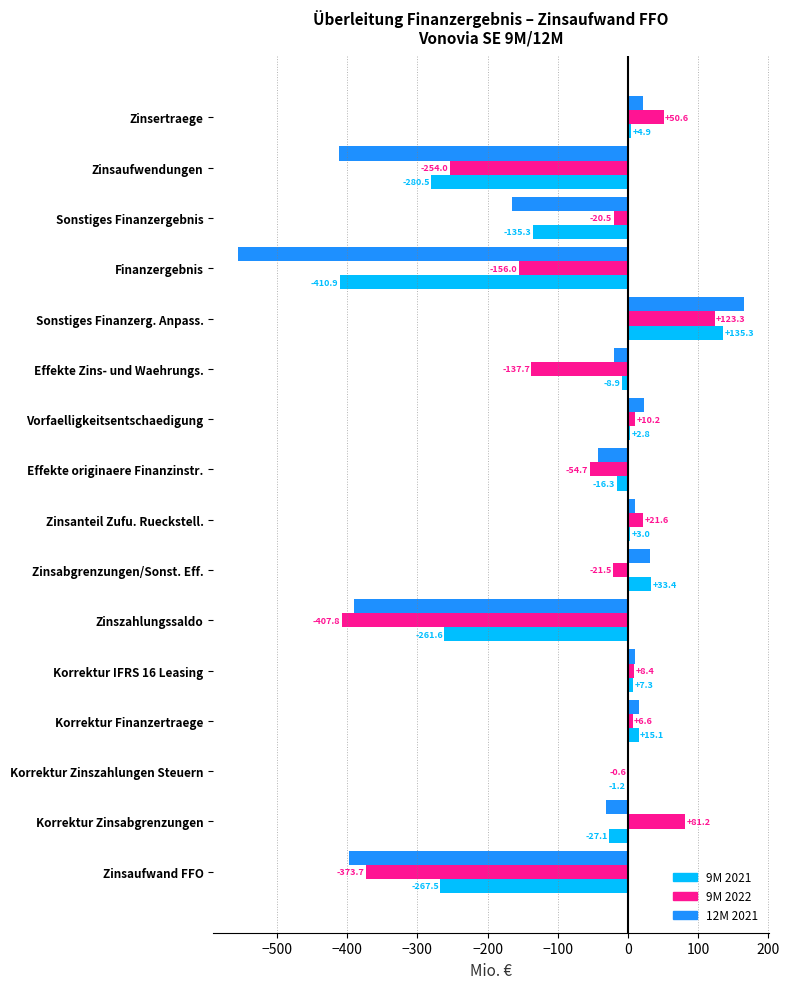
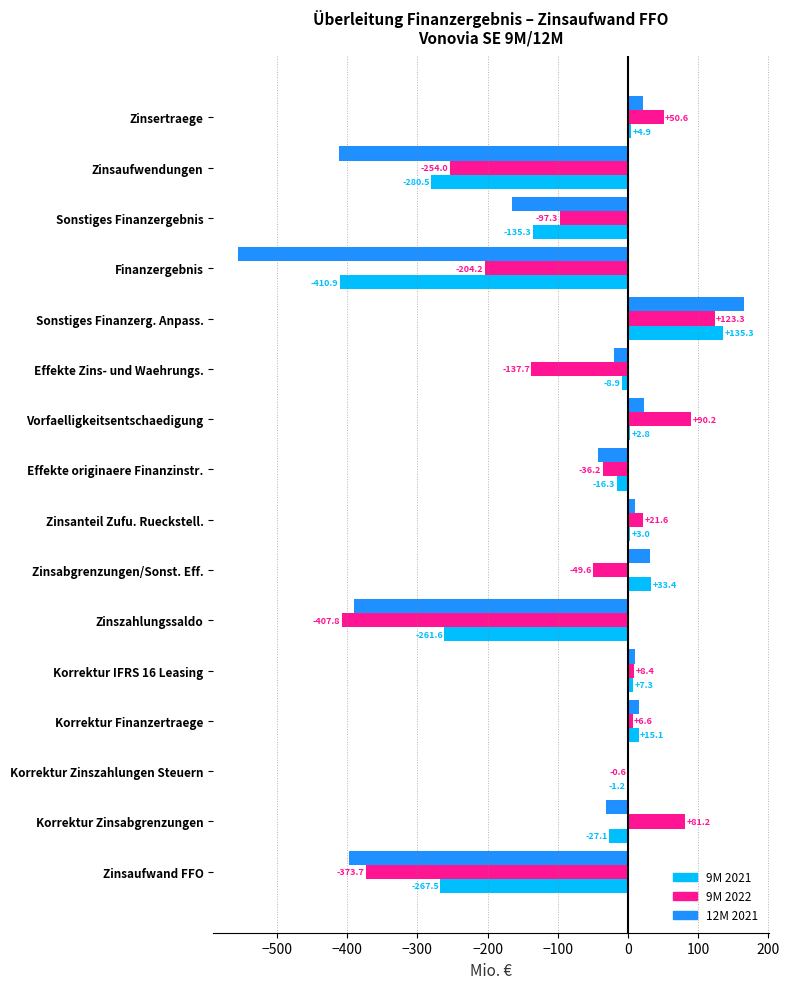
9M 2022, Sonstiges Finanzergebnis: -20.5 -> -97.3
9M 2022, Finanzergebnis: -156.0 -> -204.2
9M 2022, Vorfaelligkeitsentschaedigung: +10.2 -> +90.2
9M 2022, Effekte originaere Finanzinstr.: -54.7 -> -36.2
9M 2022, Zinsabgrenzungen/Sonst. Eff.: -21.5 -> -49.6
